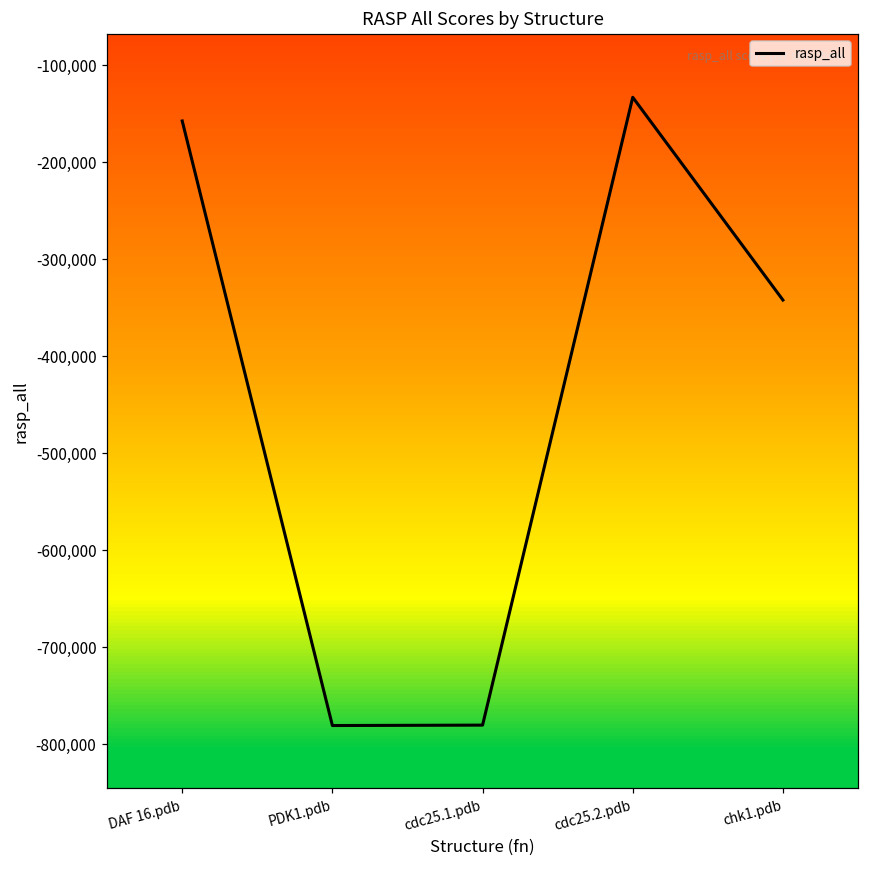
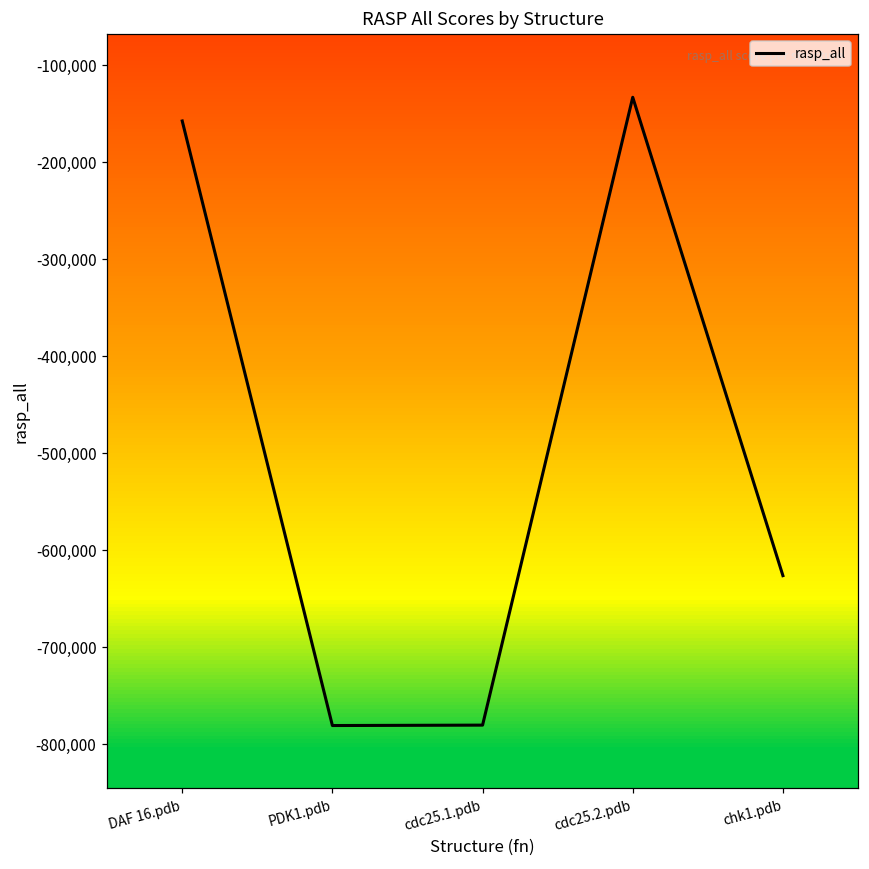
chk1.pdb: -340,000 -> -630,000
